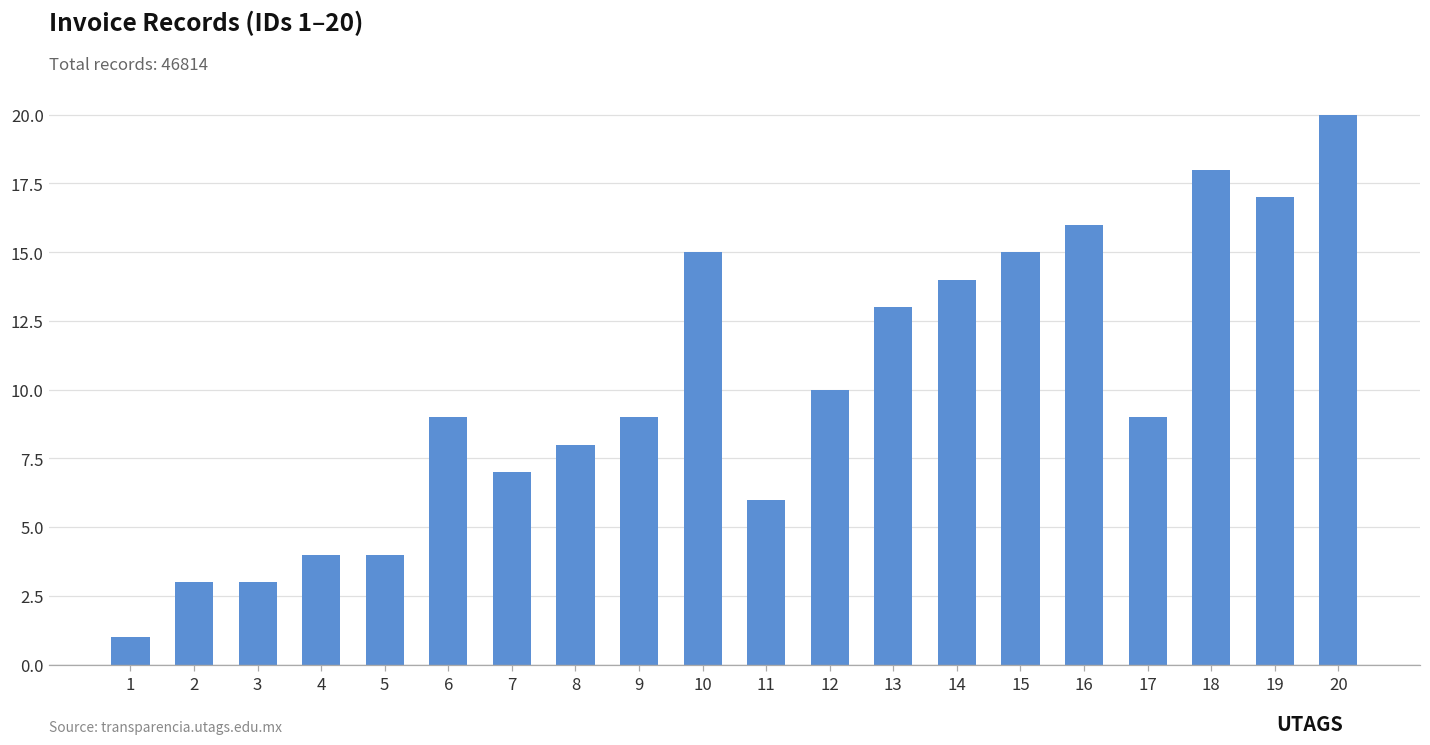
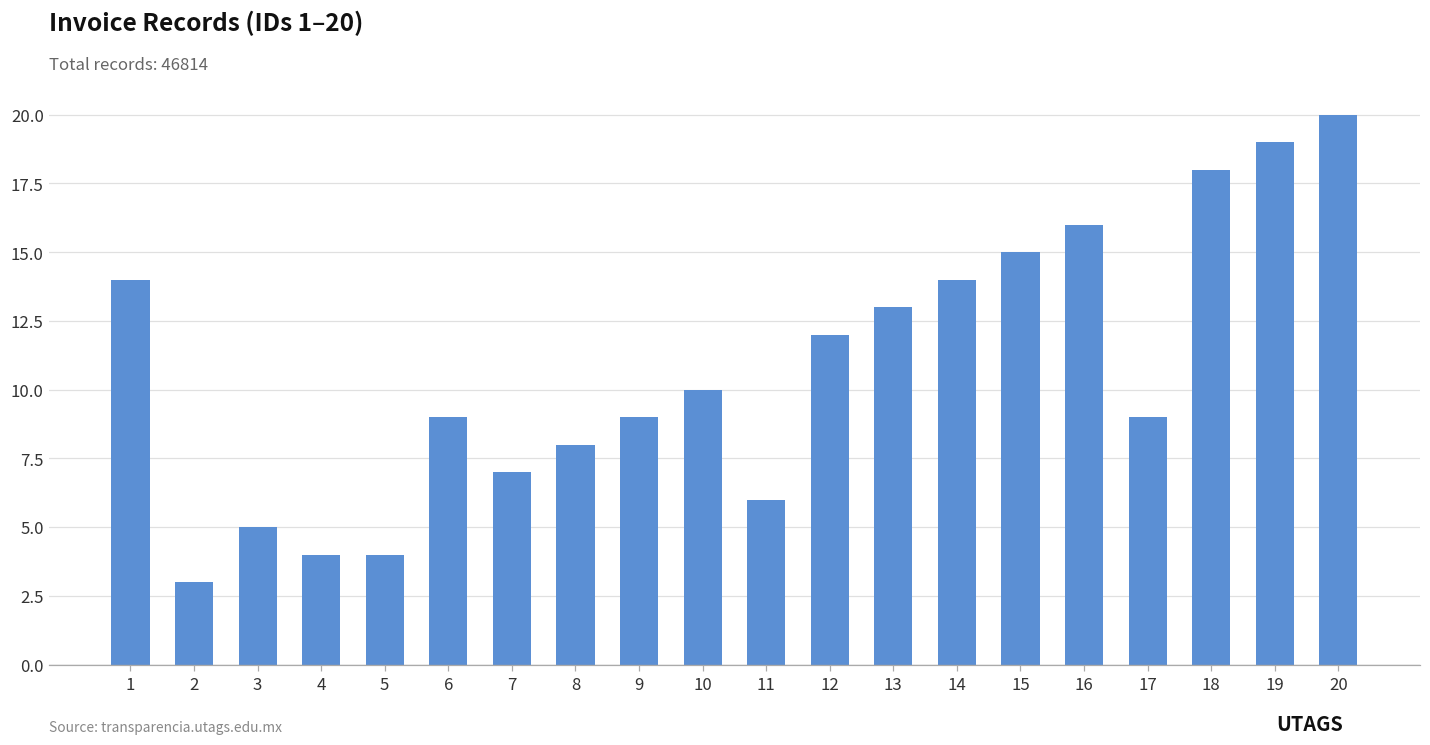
1: 1 -> 14
3: 3 -> 5
10: 15 -> 10
12: 10 -> 12
19: 17 -> 19
